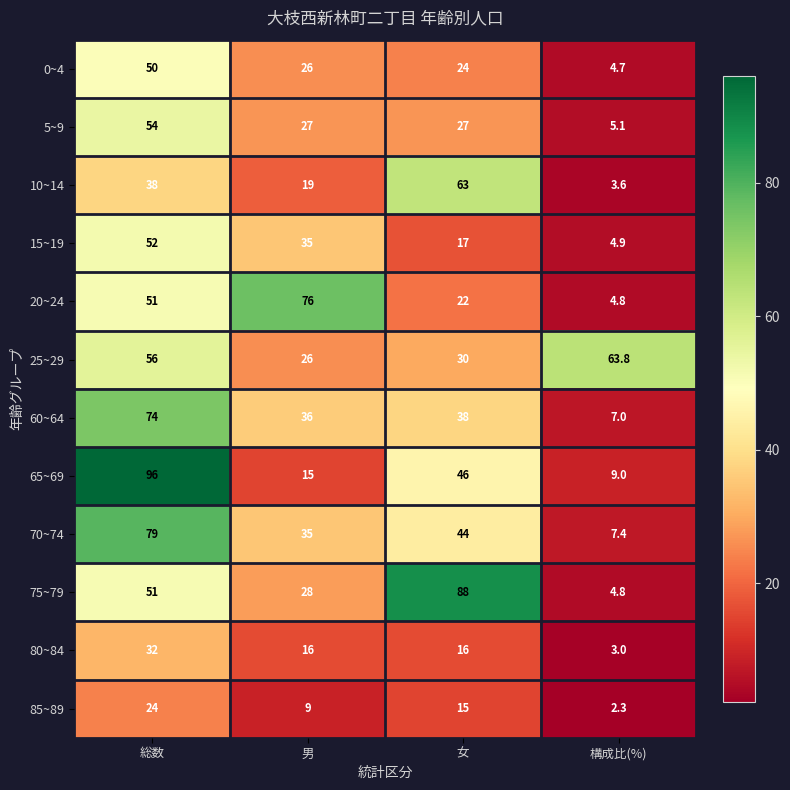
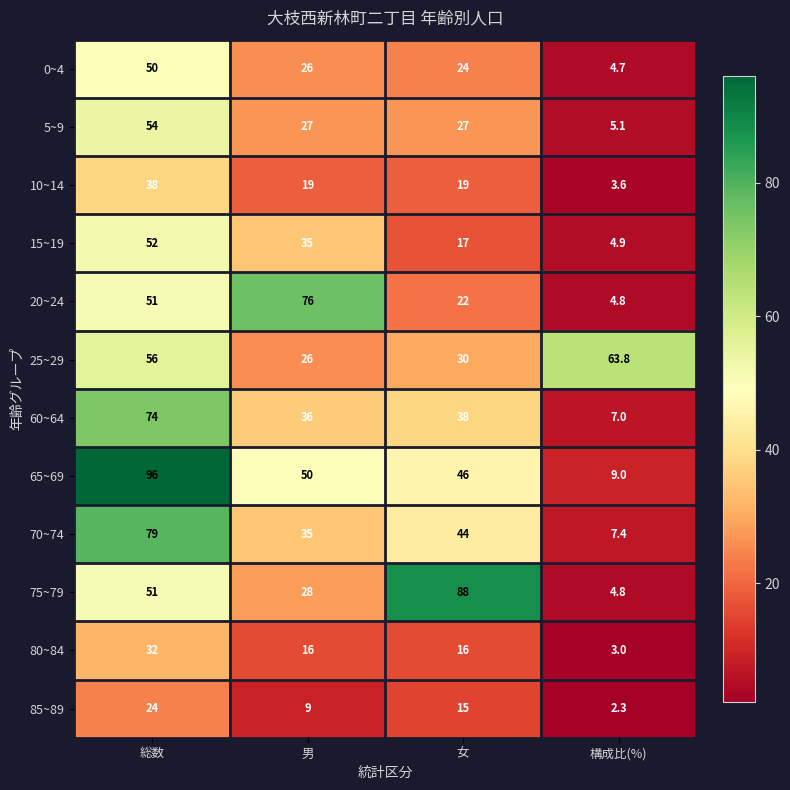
10~14, 女: 63 -> 19
65~69, 男: 15 -> 50
